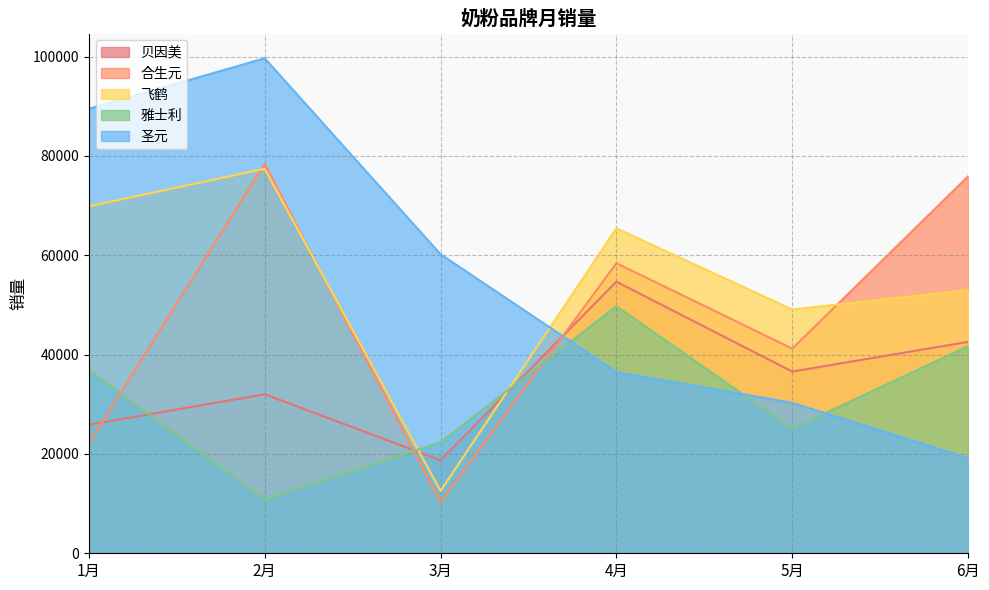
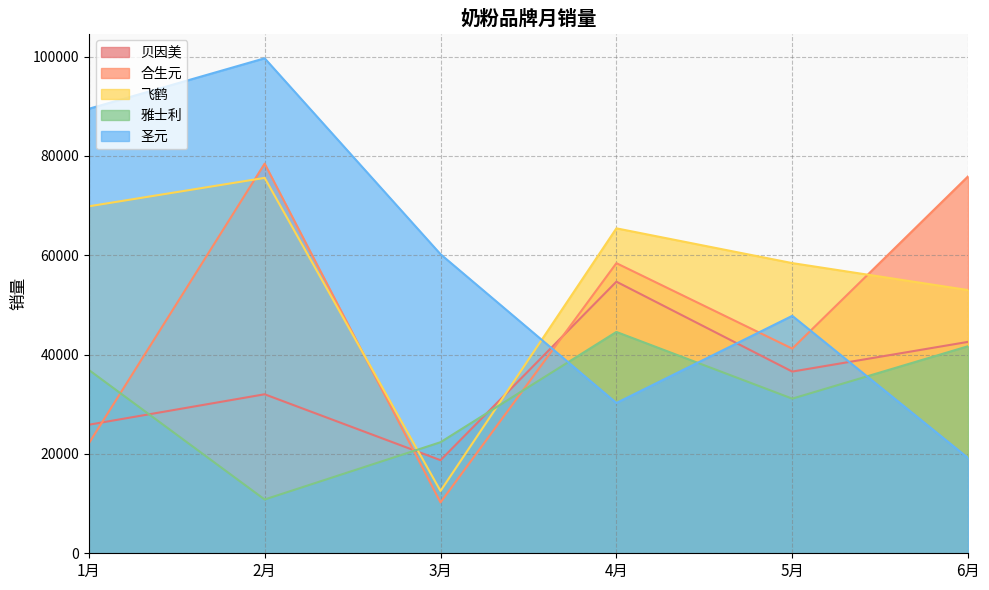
飞鹤, 2月: 77000 -> 76000
雅士利, 4月: 50000 -> 45000
圣元, 4月: 36000 -> 30000
飞鹤, 5月: 49000 -> 58000
雅士利, 5月: 25000 -> 31000
圣元, 5月: 30000 -> 48000
